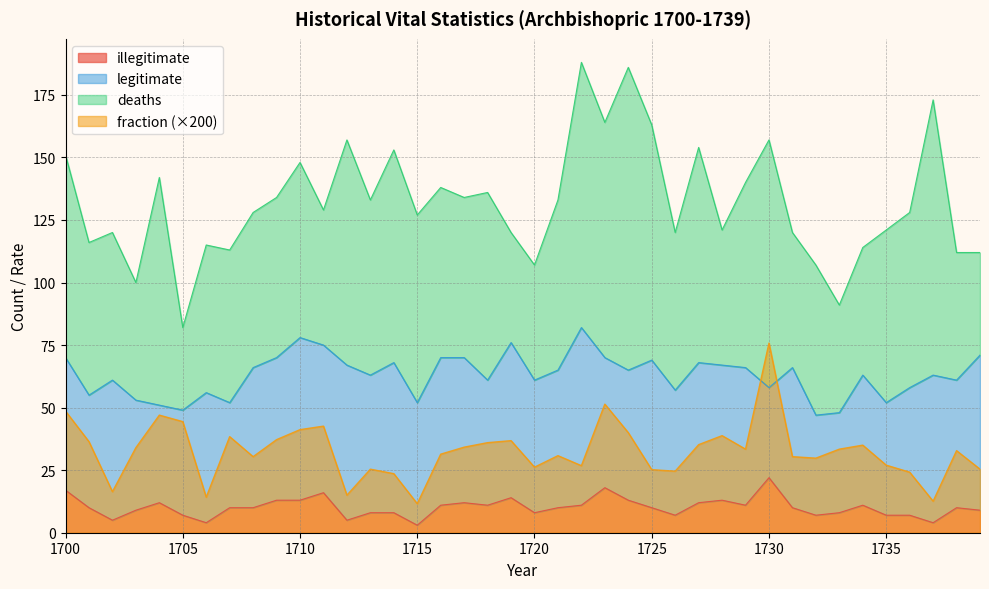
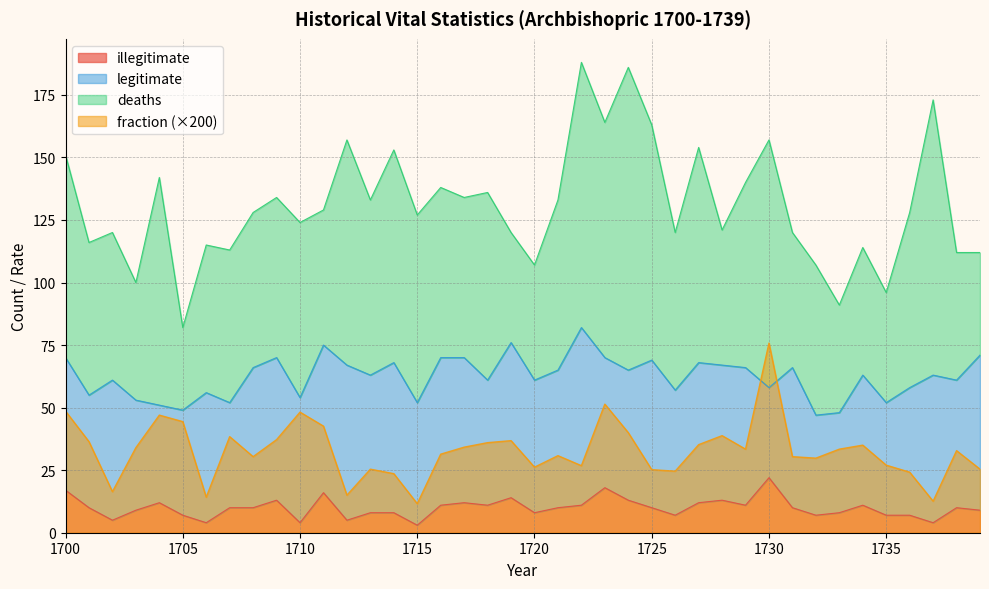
illegitimate, 1710: 13 -> 4
legitimate, 1710: 65 -> 50
fraction (×200), 1710: 41 -> 48
deaths, 1735: 69 -> 44
